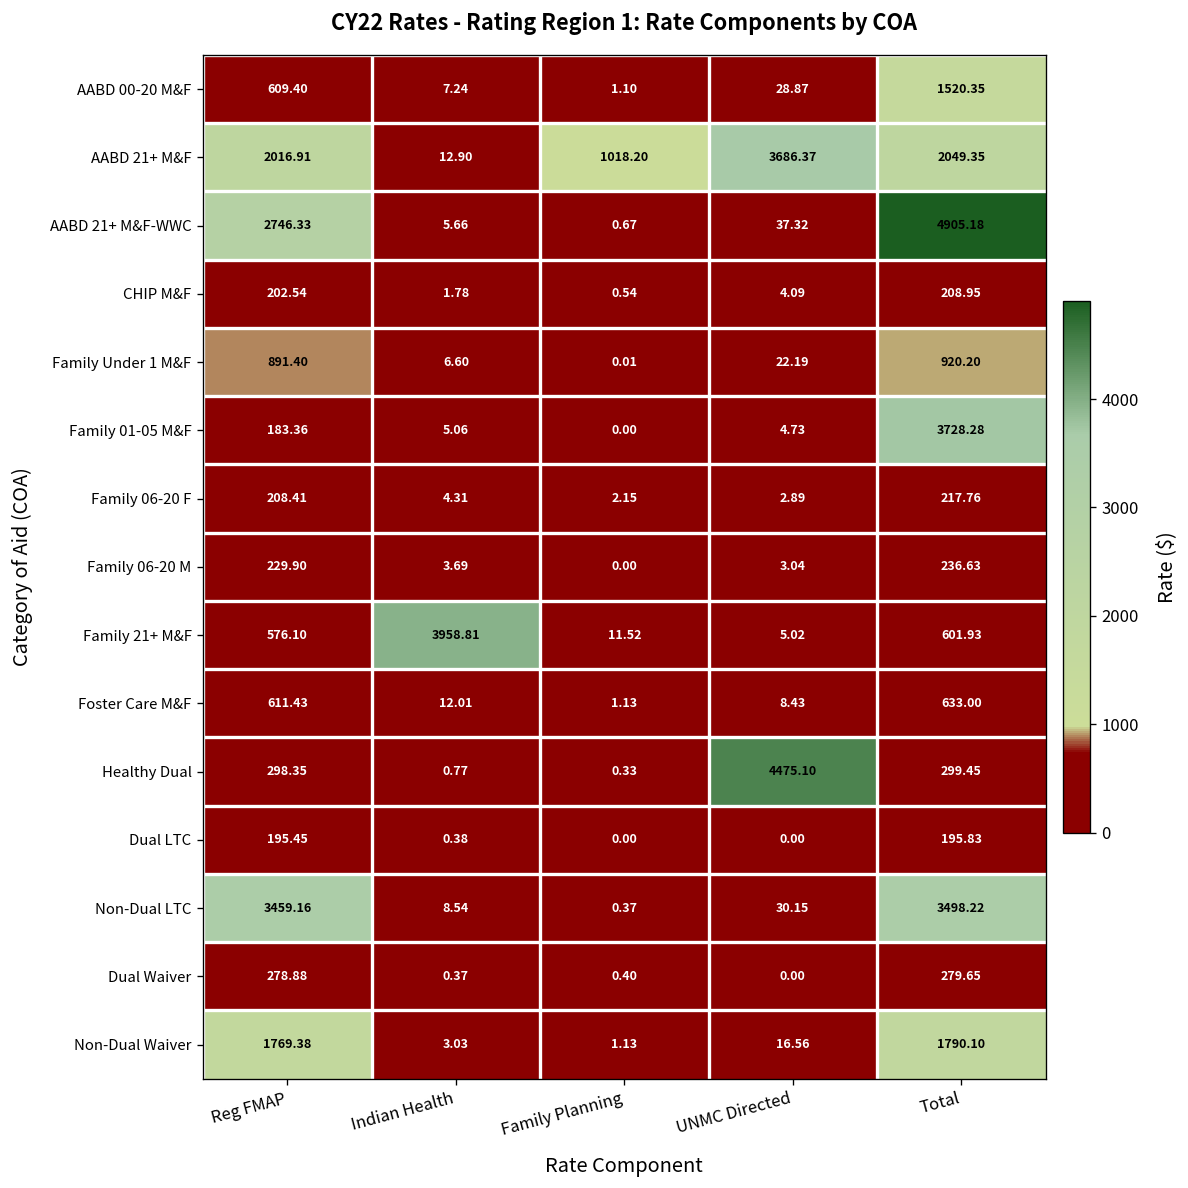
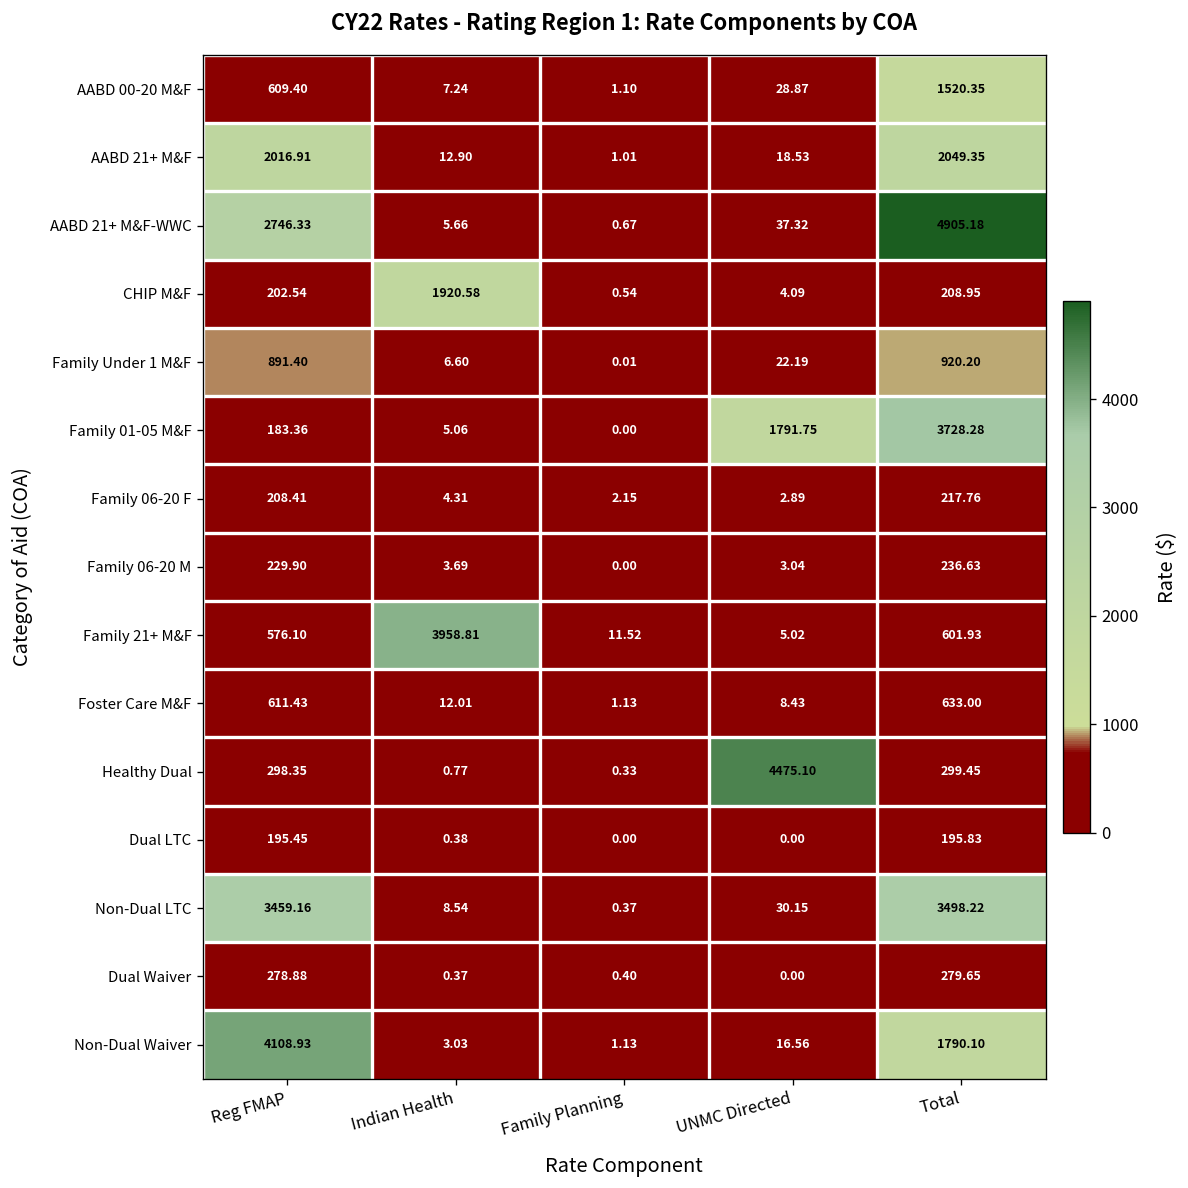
AABD 21+ M&F, Family Planning: 1018.20 -> 1.01
AABD 21+ M&F, UNMC Directed: 3686.37 -> 18.53
CHIP M&F, Indian Health: 1.78 -> 1920.58
Family 01-05 M&F, UNMC Directed: 4.73 -> 1791.75
Non-Dual Waiver, Reg FMAP: 1769.38 -> 4108.93
